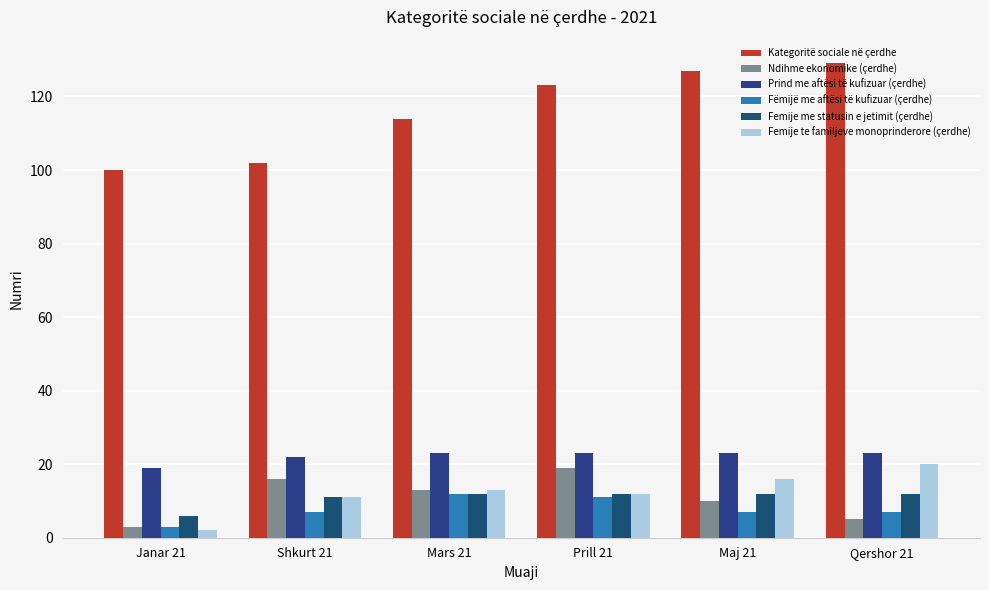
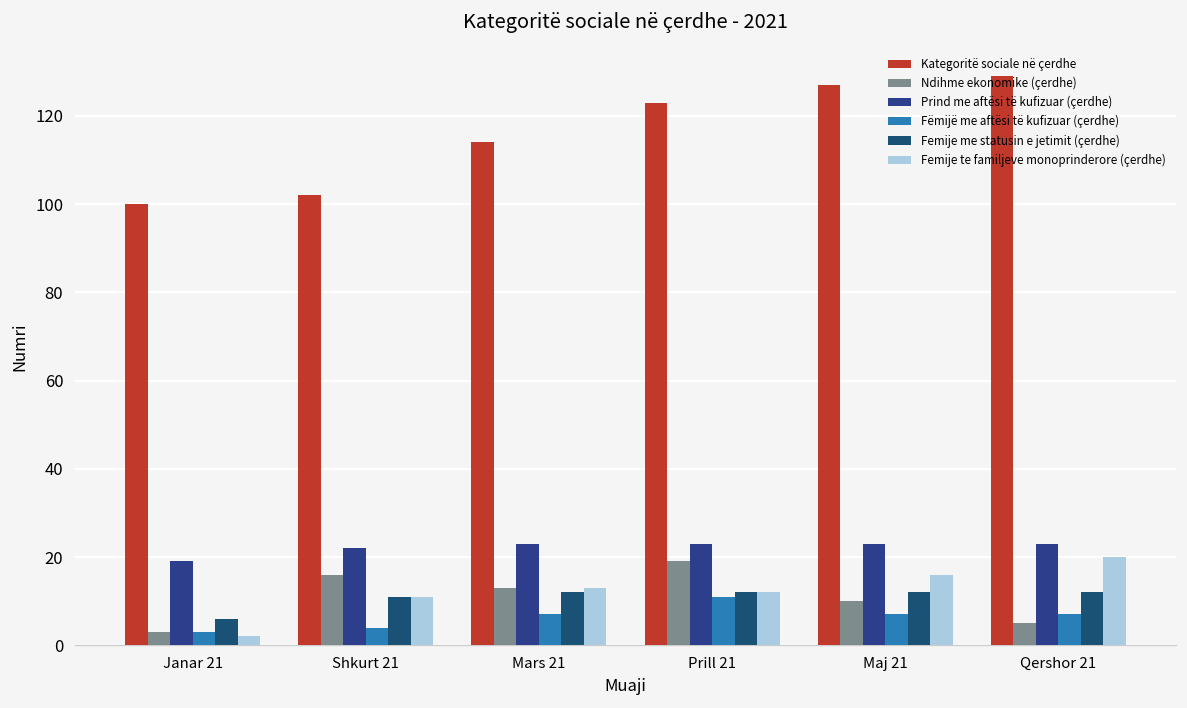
Fëmijë me aftësi të kufizuar (çerdhe), Shkurt 21: 7 -> 4
Fëmijë me aftësi të kufizuar (çerdhe), Mars 21: 12 -> 7
